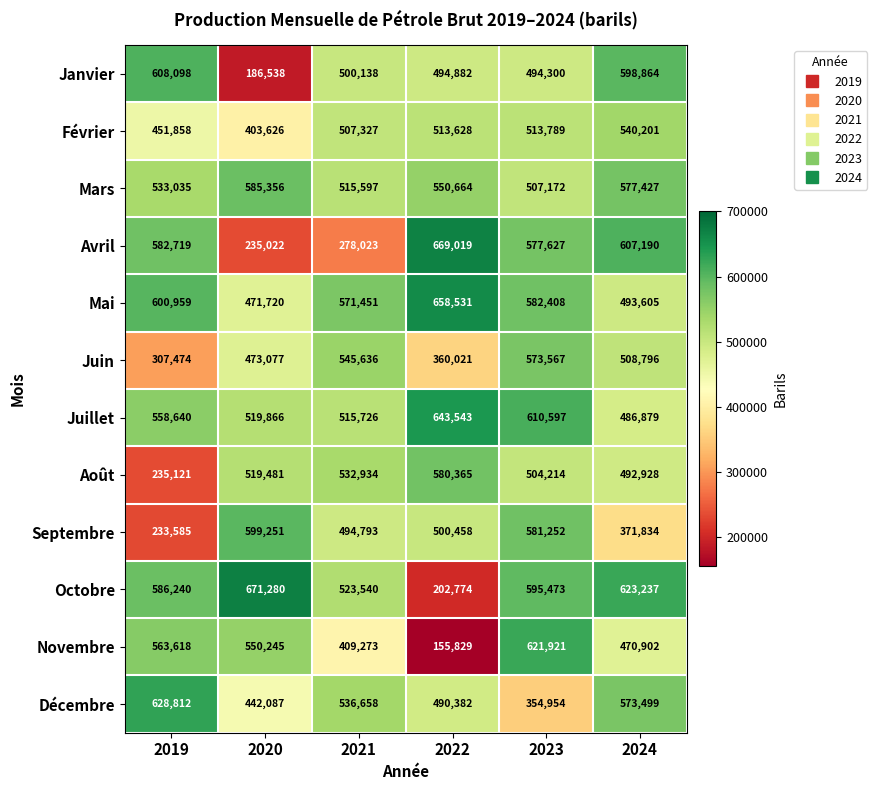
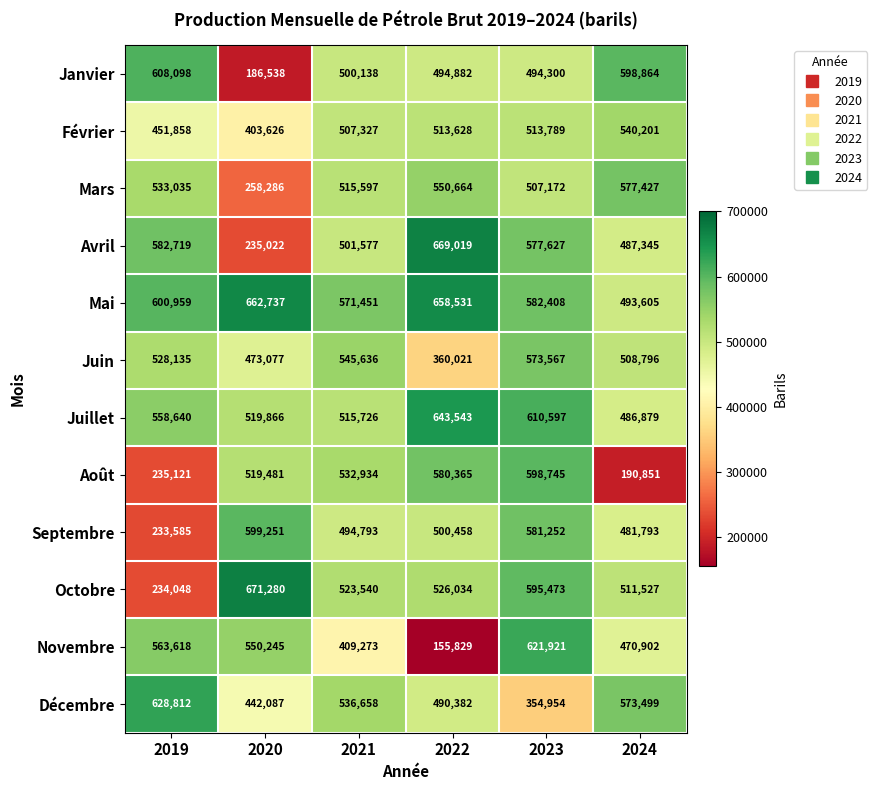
Mars, 2020: 585,356 -> 258,286
Avril, 2021: 278,023 -> 501,577
Avril, 2024: 607,190 -> 487,345
Mai, 2020: 471,720 -> 662,737
Juin, 2019: 307,474 -> 528,135
Août, 2023: 504,214 -> 598,745
Août, 2024: 492,928 -> 190,851
Septembre, 2024: 371,834 -> 481,793
Octobre, 2019: 586,240 -> 234,048
Octobre, 2022: 202,774 -> 526,034
Octobre, 2024: 623,237 -> 511,527
